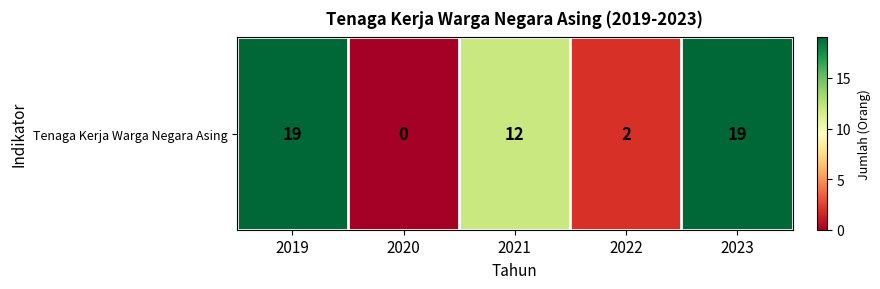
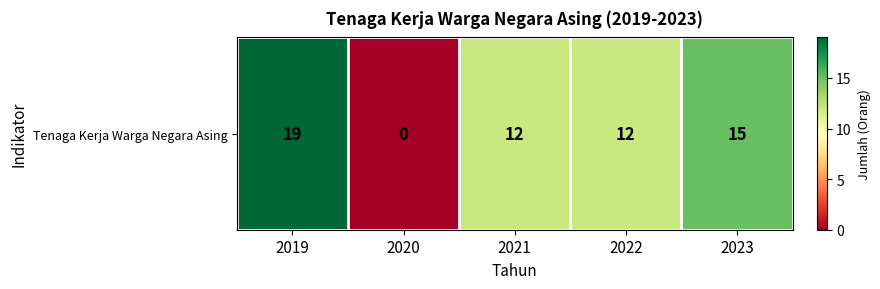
Tenaga Kerja Warga Negara Asing, 2022: 2 -> 12
Tenaga Kerja Warga Negara Asing, 2023: 19 -> 15
